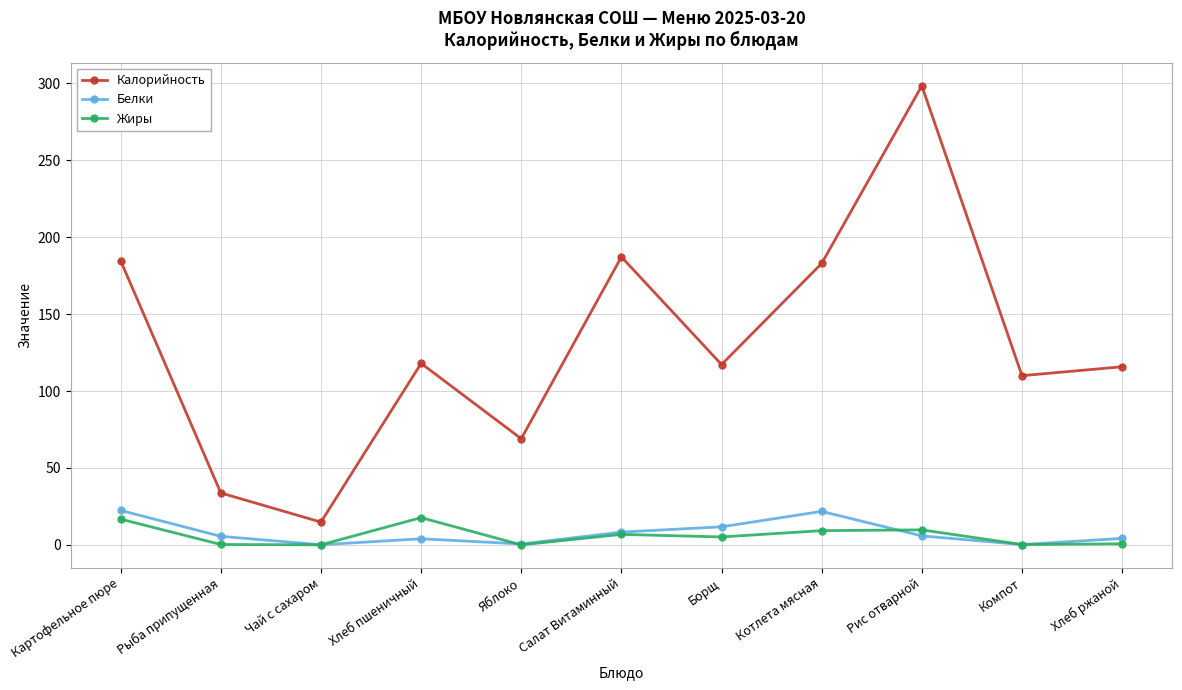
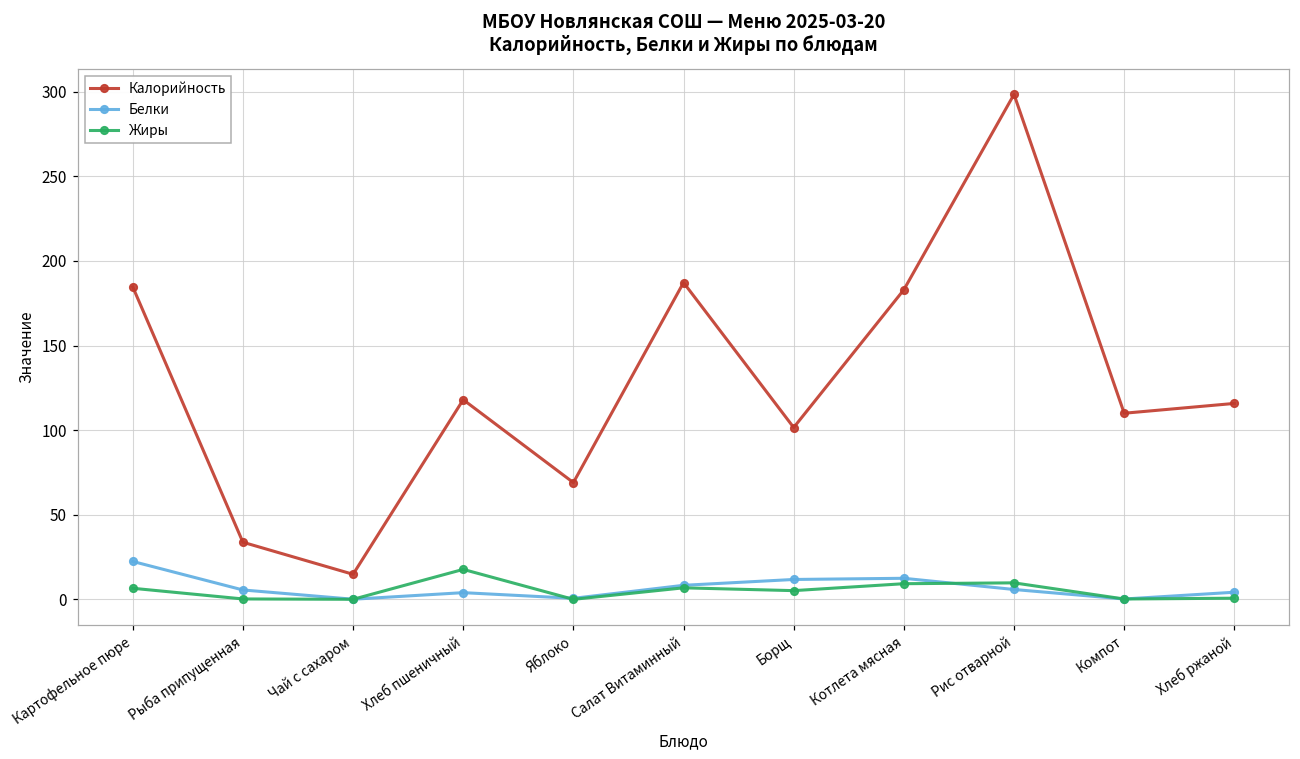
Жиры, Картофельное пюре: 17 -> 7
Калорийность, Борщ: 117 -> 102
Белки, Котлета мясная: 22 -> 12
